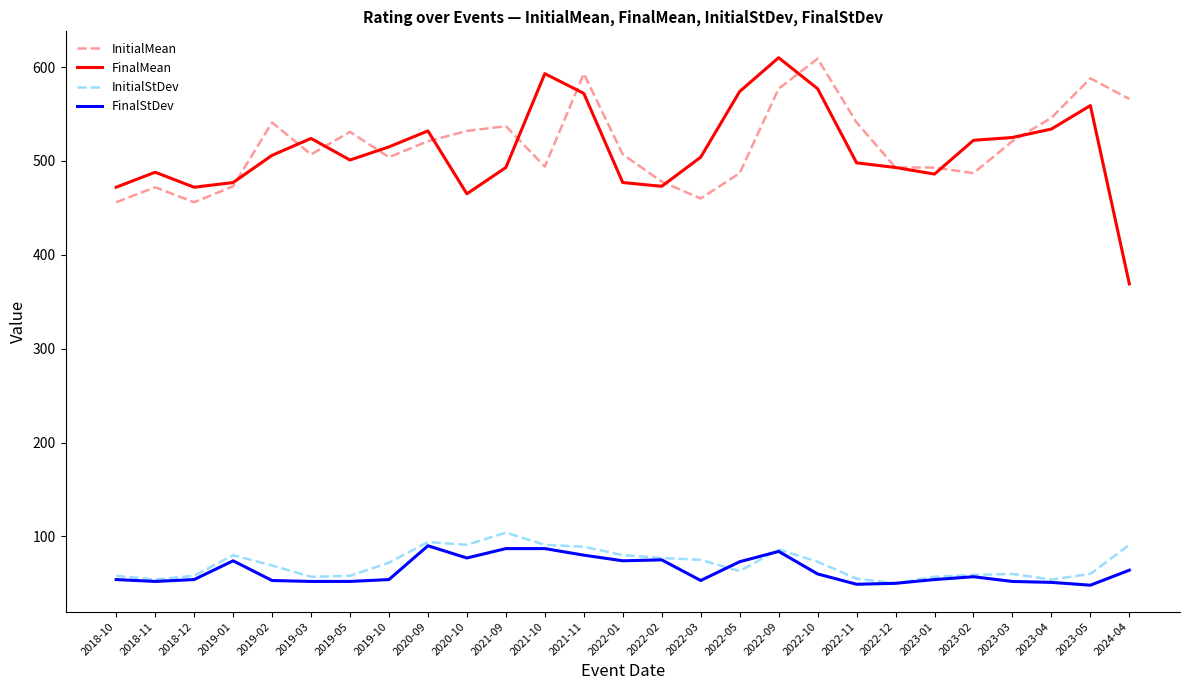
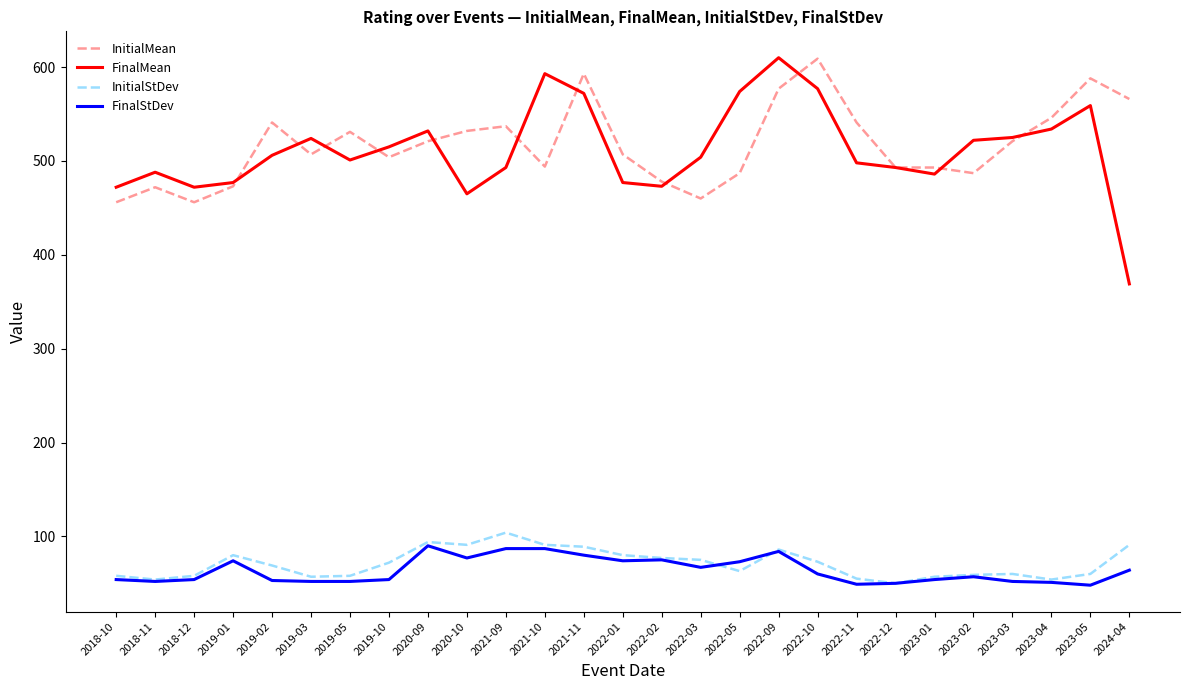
FinalStDev, 2022-03: 50 -> 70
